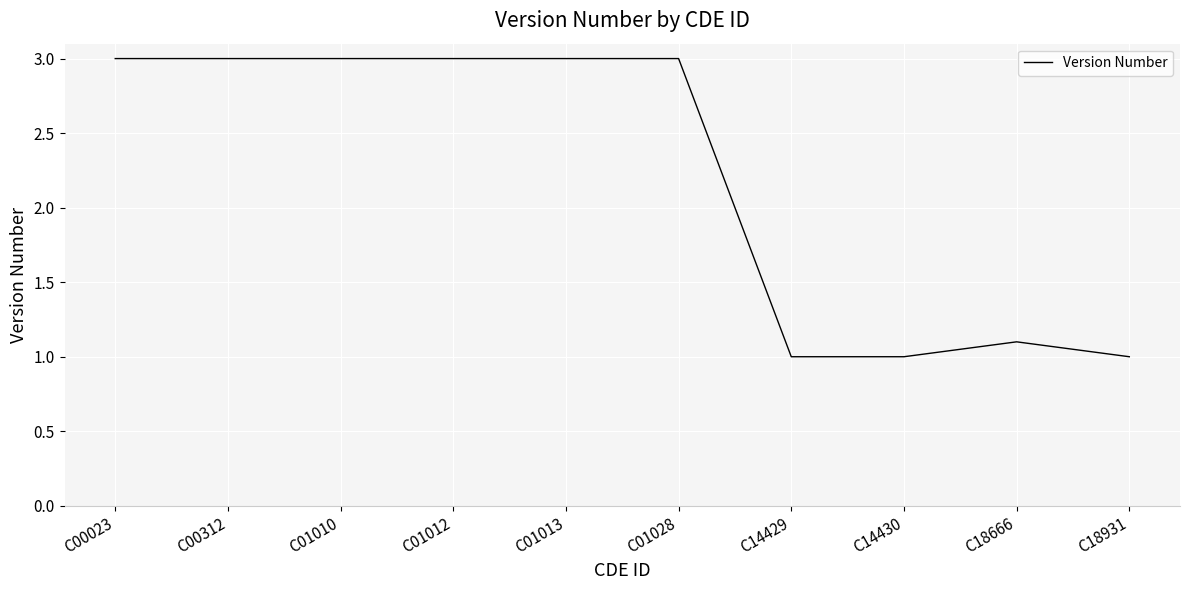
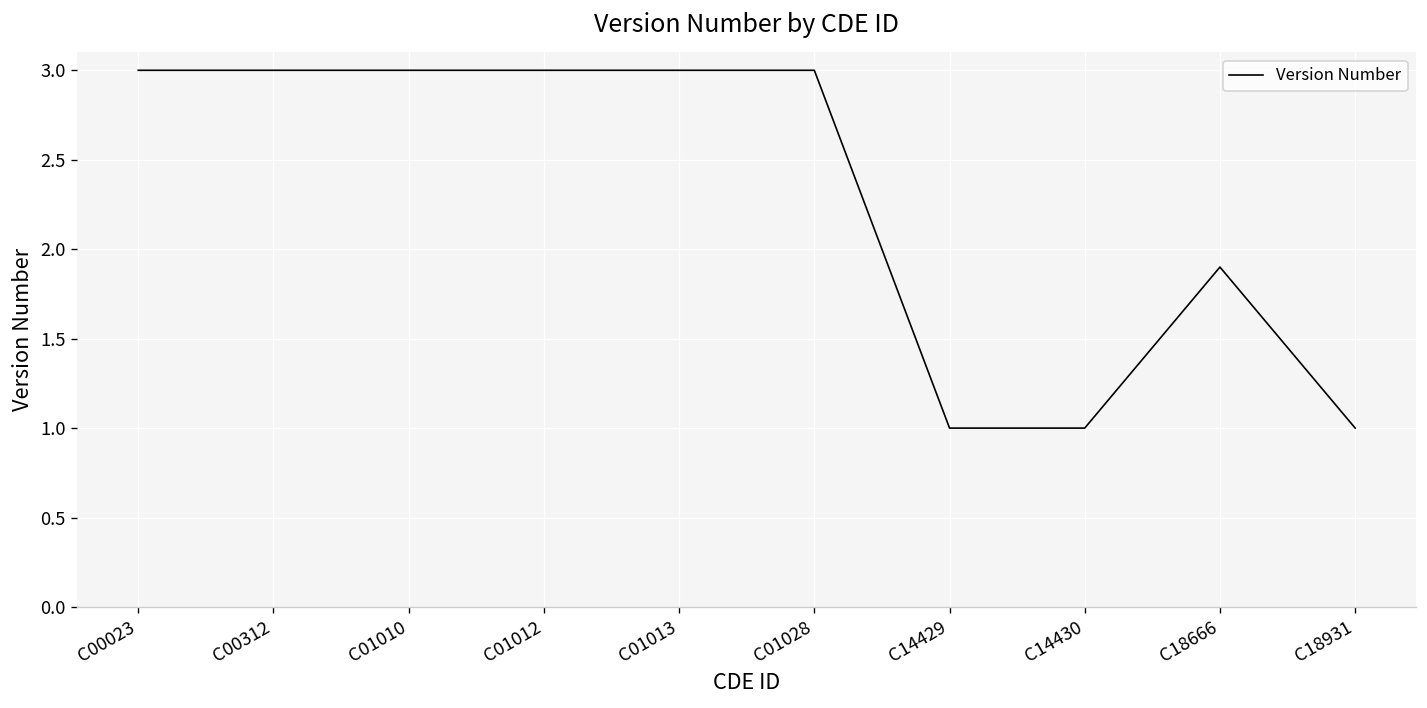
C18666: 1.1 -> 1.9
